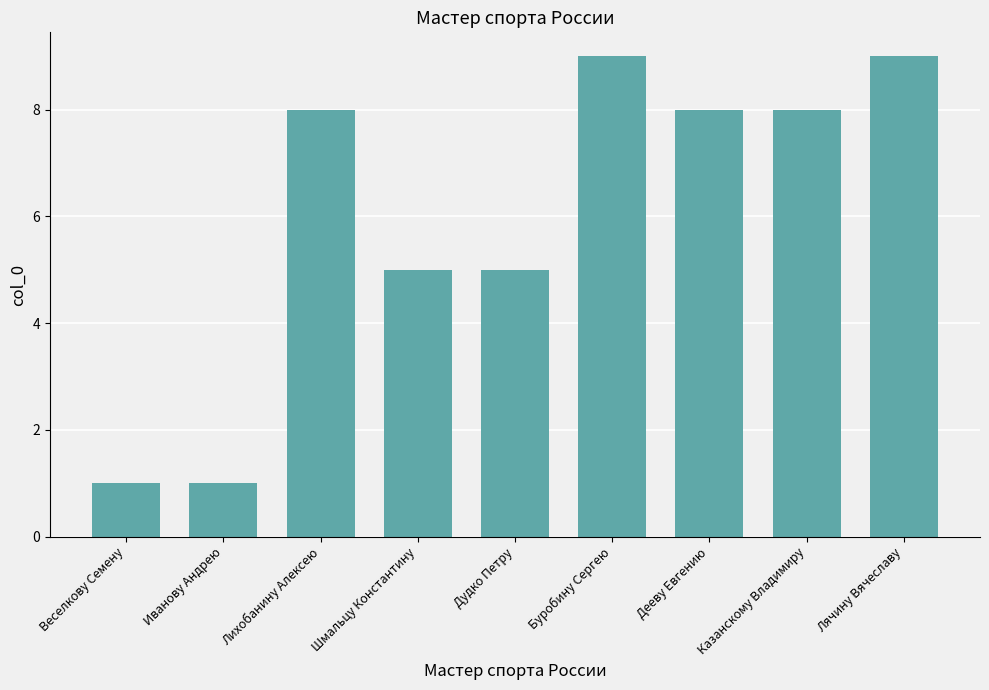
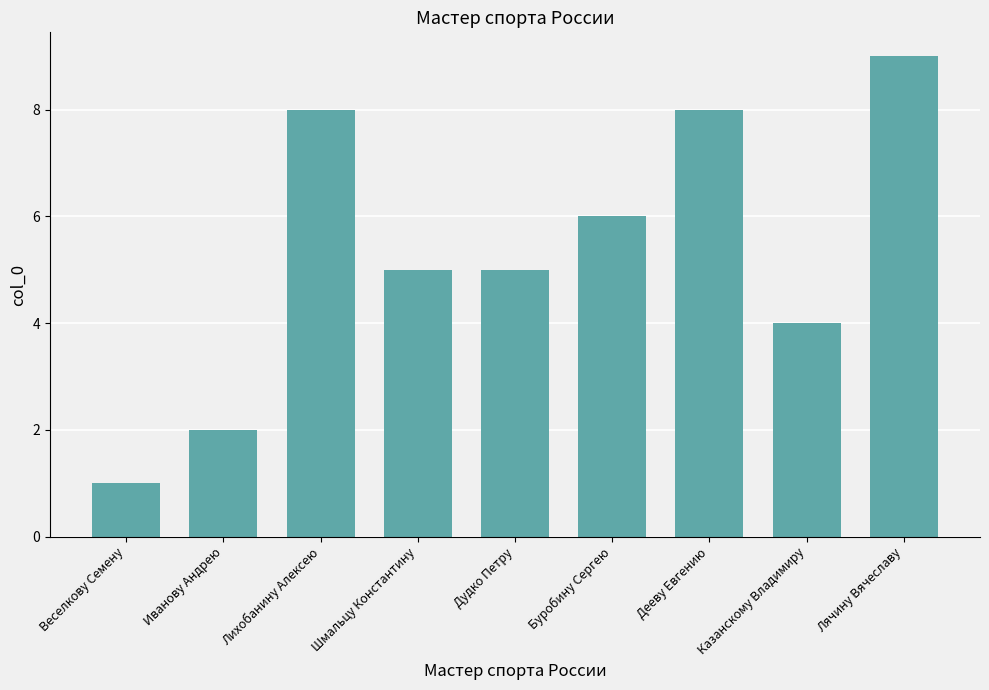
Иванову Андрею: 1 -> 2
Буробину Сергею: 9 -> 6
Казанскому Владимиру: 8 -> 4
